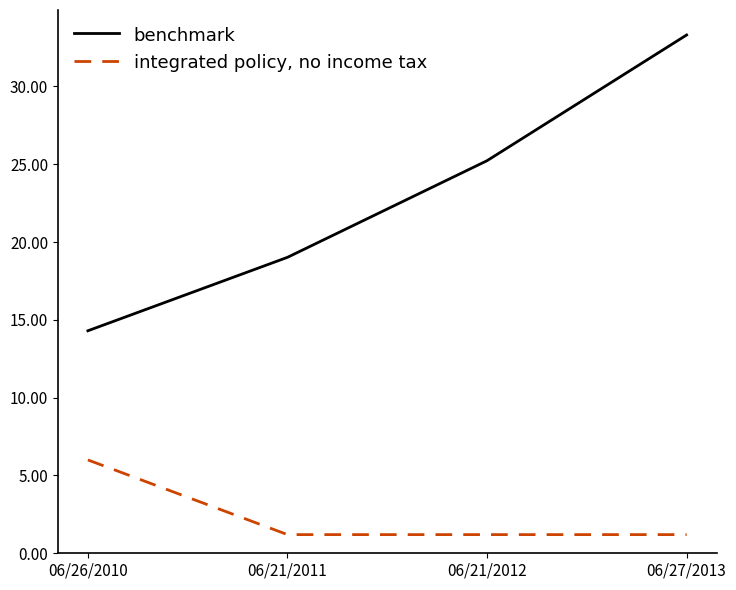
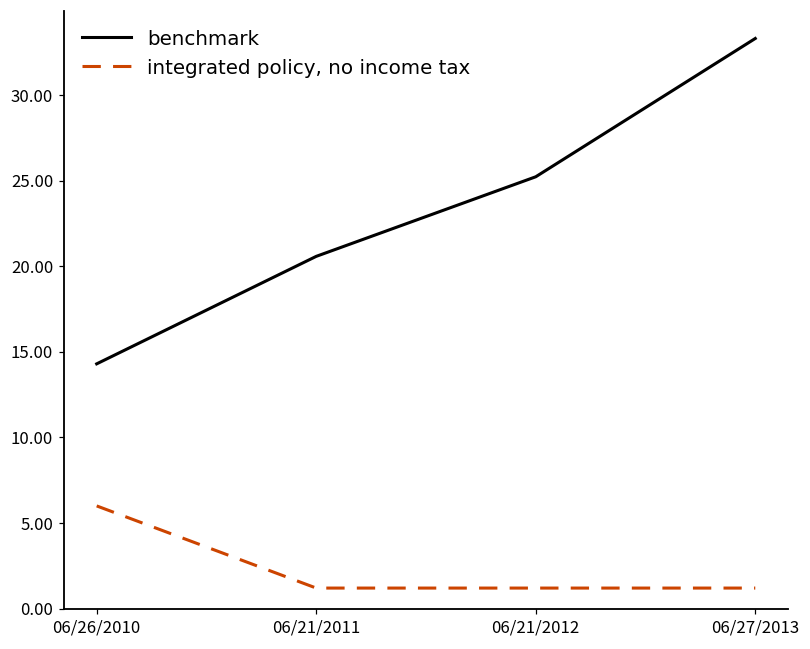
benchmark, 06/21/2011: 19.0 -> 20.6
